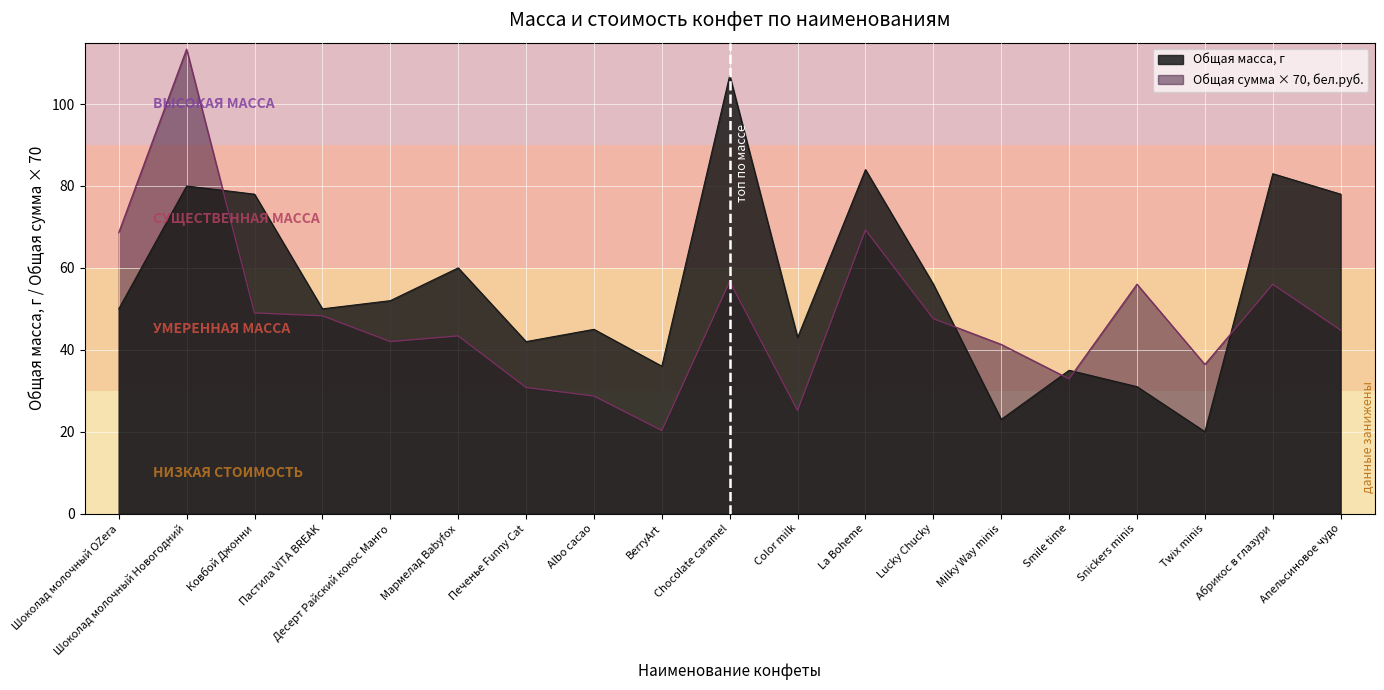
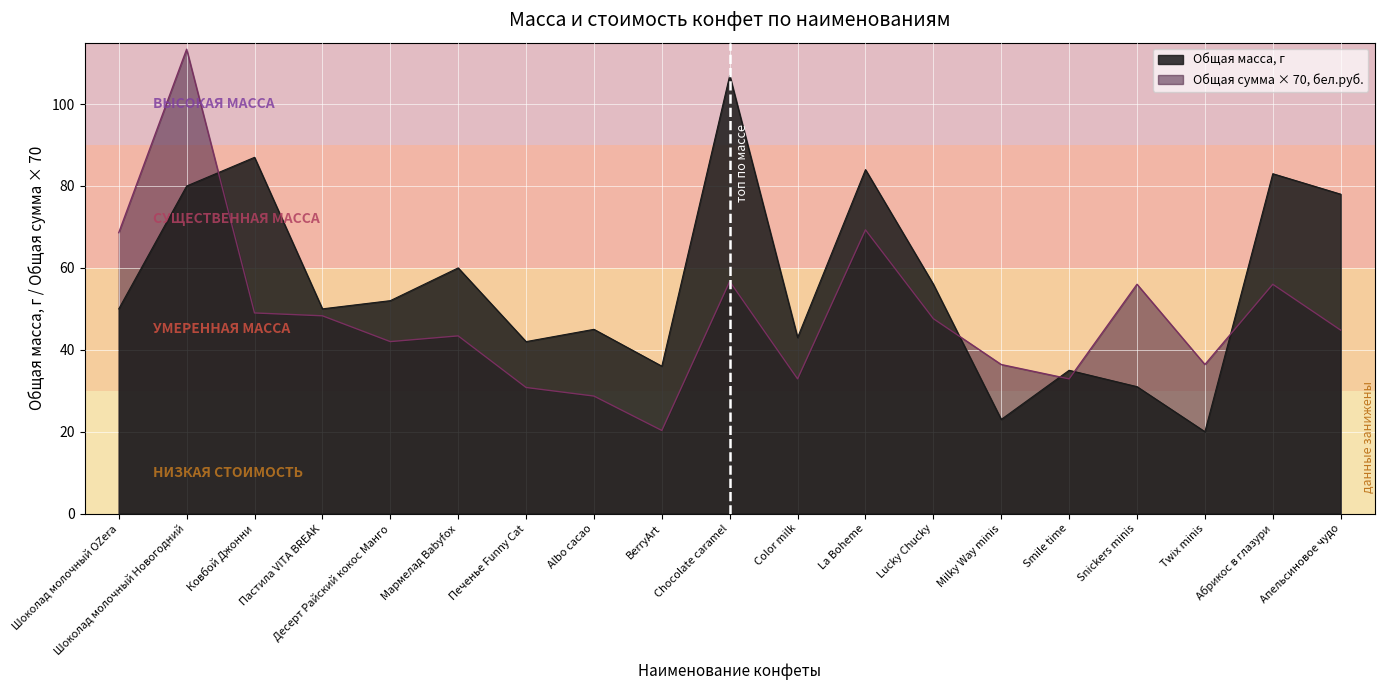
Общая масса, г, Ковбой Джонни: 78 -> 87
Общая сумма × 70, бел.руб., Color milk: 25 -> 33
Общая сумма × 70, бел.руб., Milky Way minis: 41 -> 36
